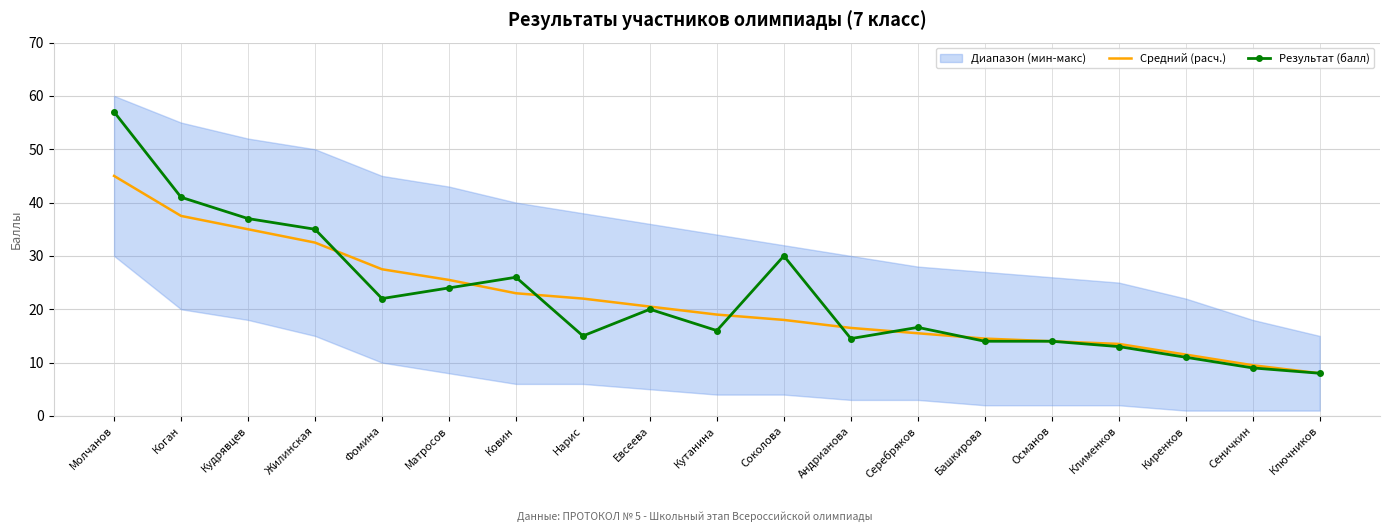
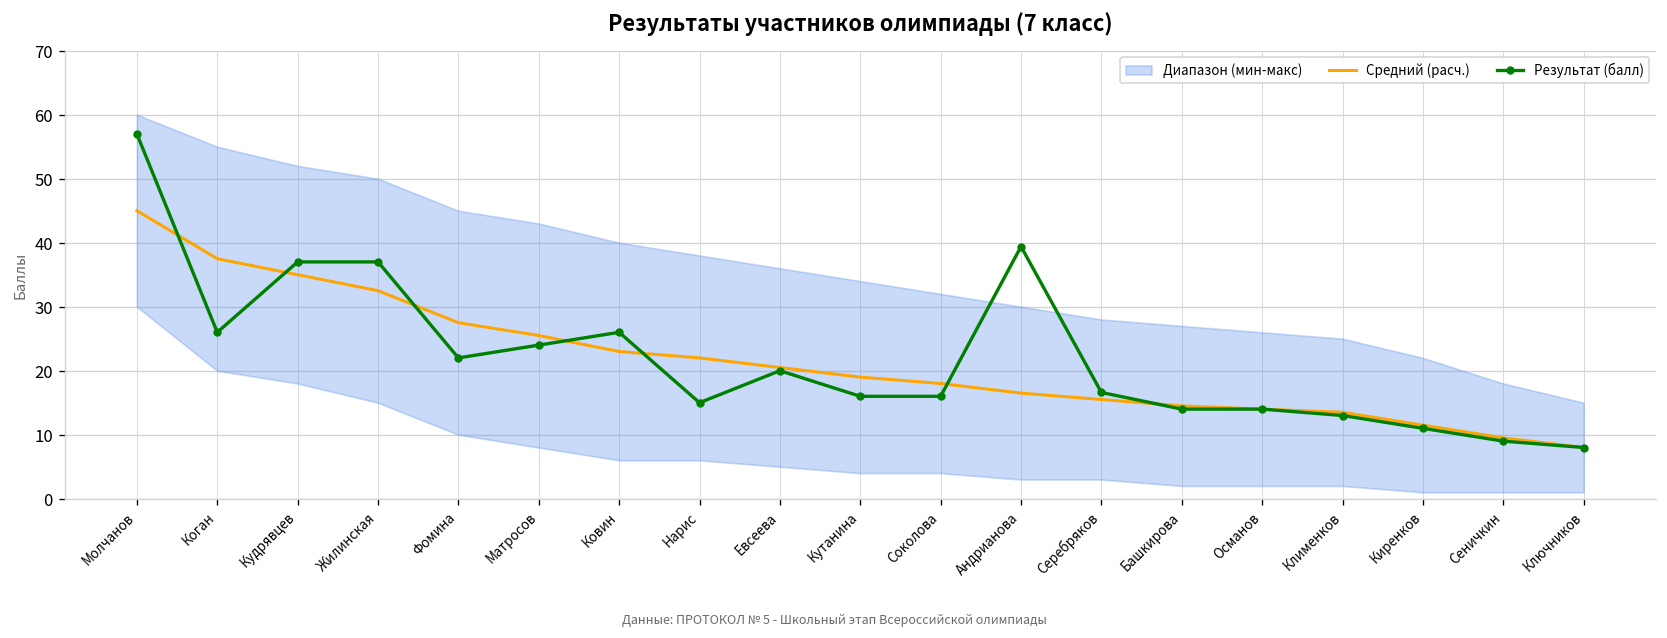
Результат (балл), Коган: 41 -> 26
Результат (балл), Жилинская: 35 -> 37
Результат (балл), Соколова: 30 -> 16
Результат (балл), Андрианова: 15 -> 39
